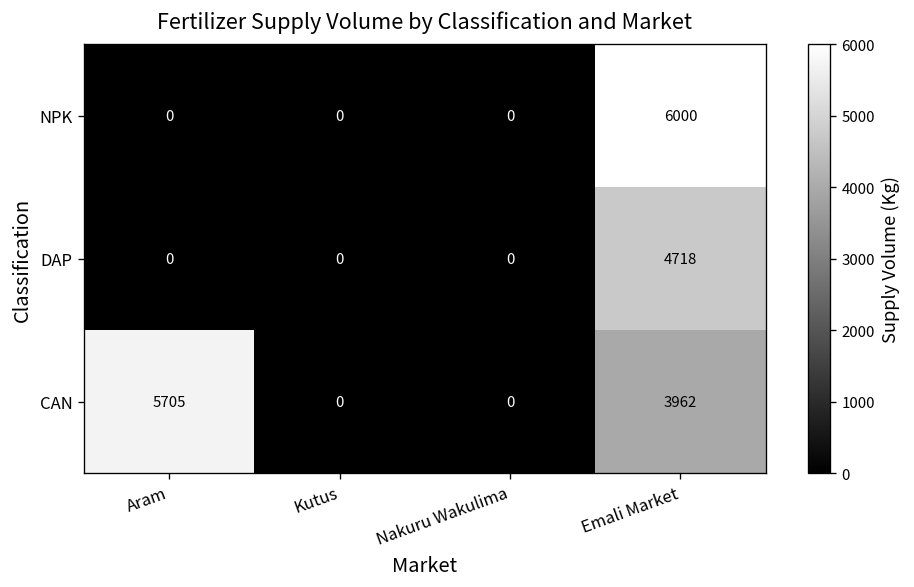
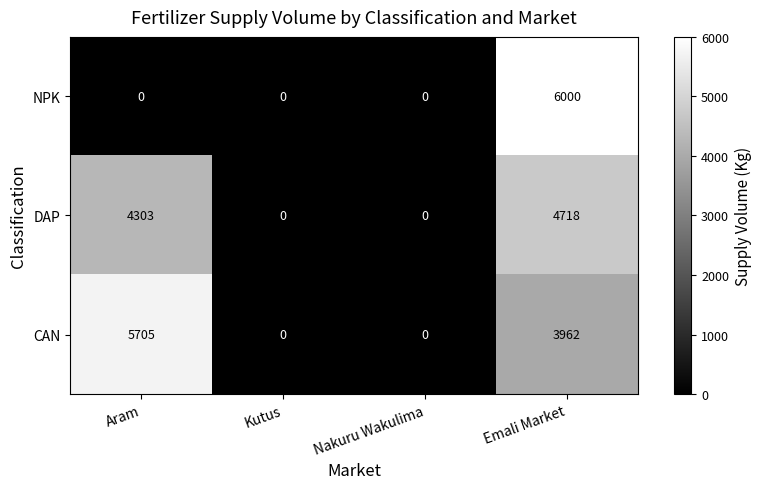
DAP, Aram: 0 -> 4303
